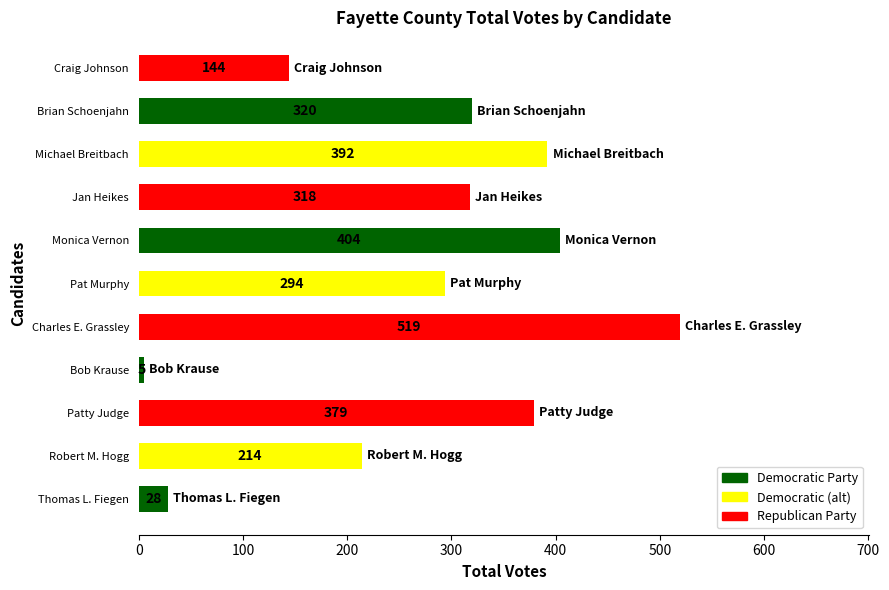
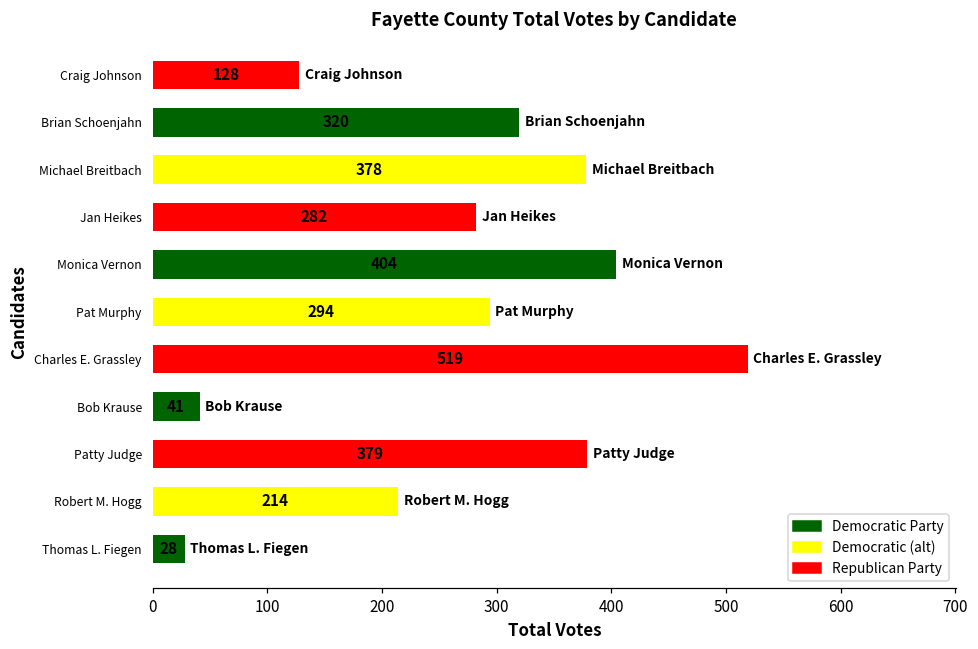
Craig Johnson: 144 -> 128
Michael Breitbach: 392 -> 378
Jan Heikes: 318 -> 282
Bob Krause: 5 -> 41
